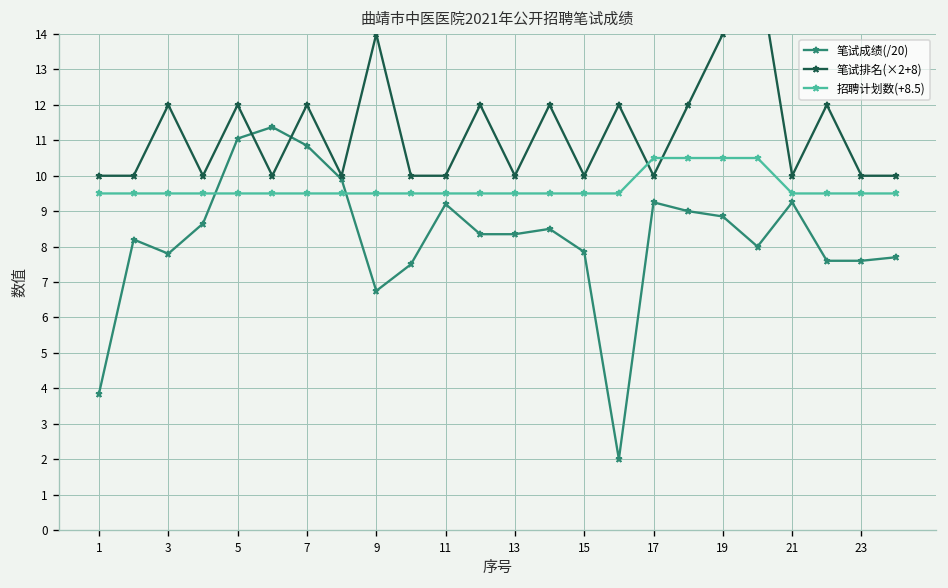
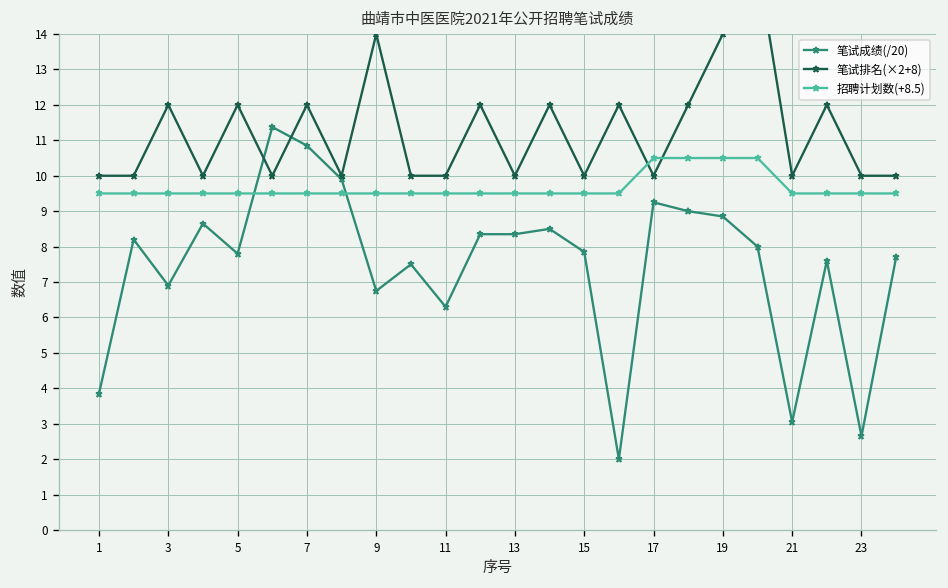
笔试成绩(/20), 3: 7.8 -> 6.9
笔试成绩(/20), 5: 11.1 -> 7.8
笔试成绩(/20), 11: 9.2 -> 6.3
笔试成绩(/20), 21: 9.3 -> 3.1
笔试成绩(/20), 23: 7.6 -> 2.7
